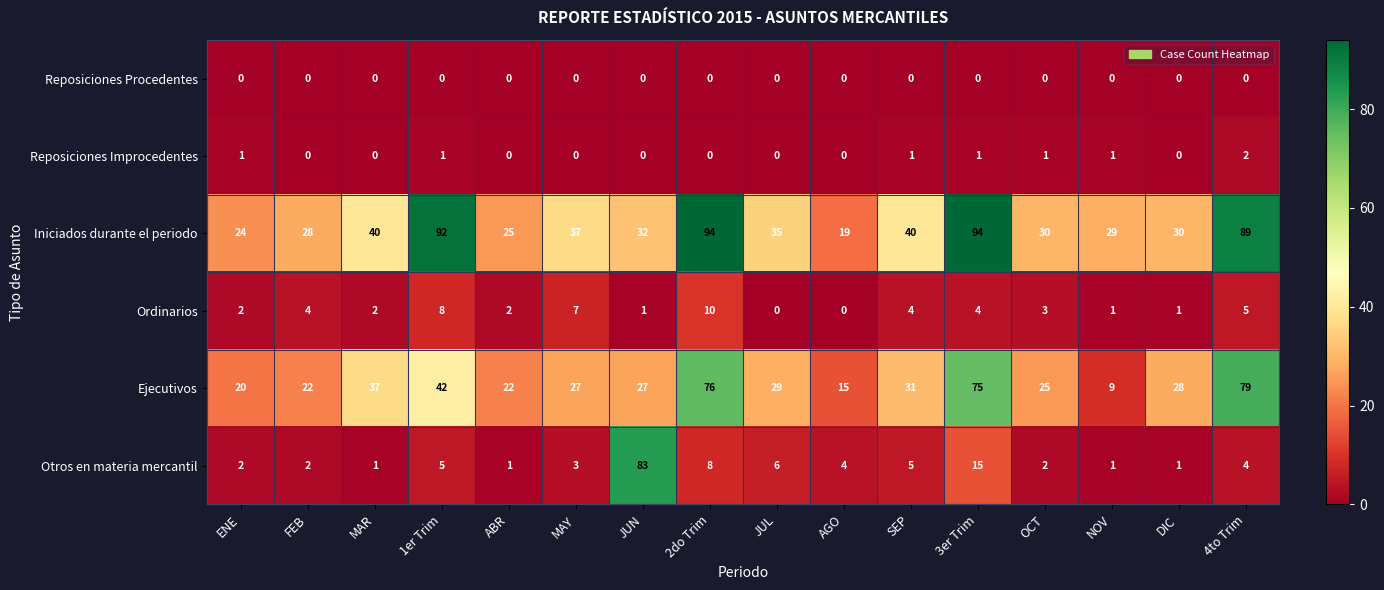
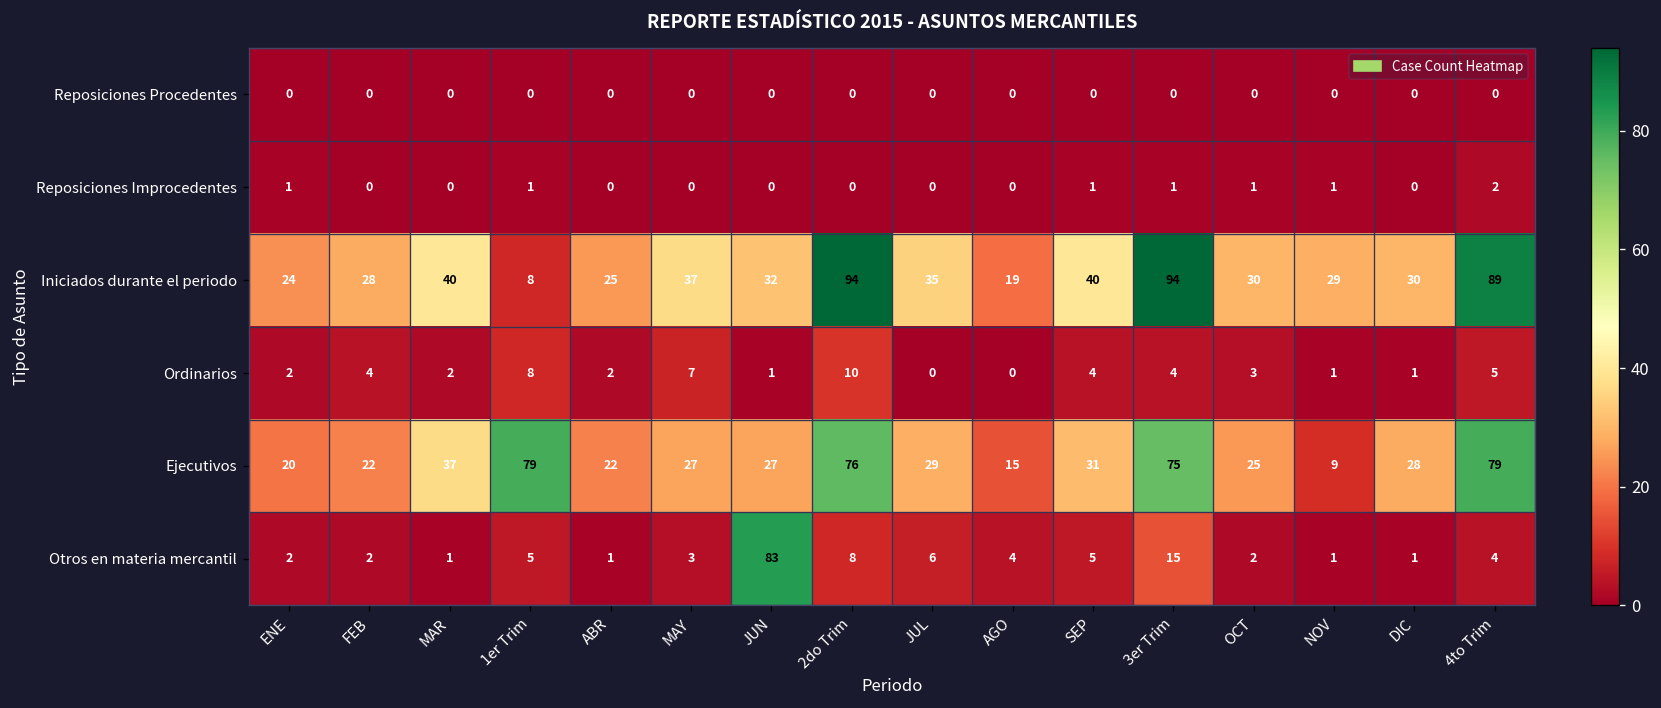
Iniciados durante el periodo, 1er Trim: 92 -> 8
Ejecutivos, 1er Trim: 42 -> 79
